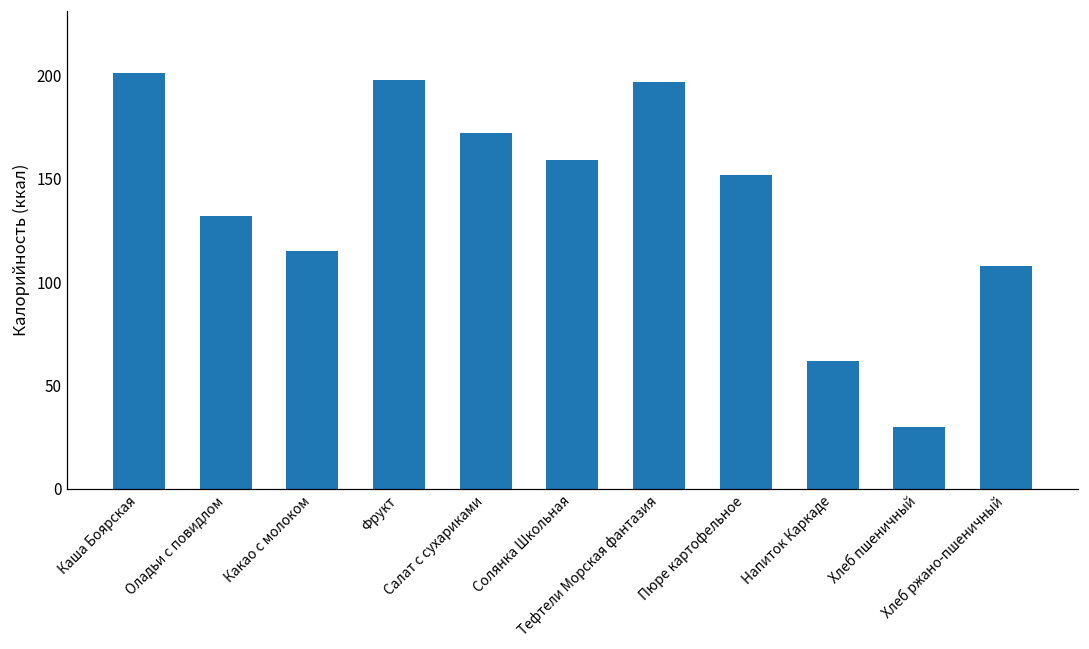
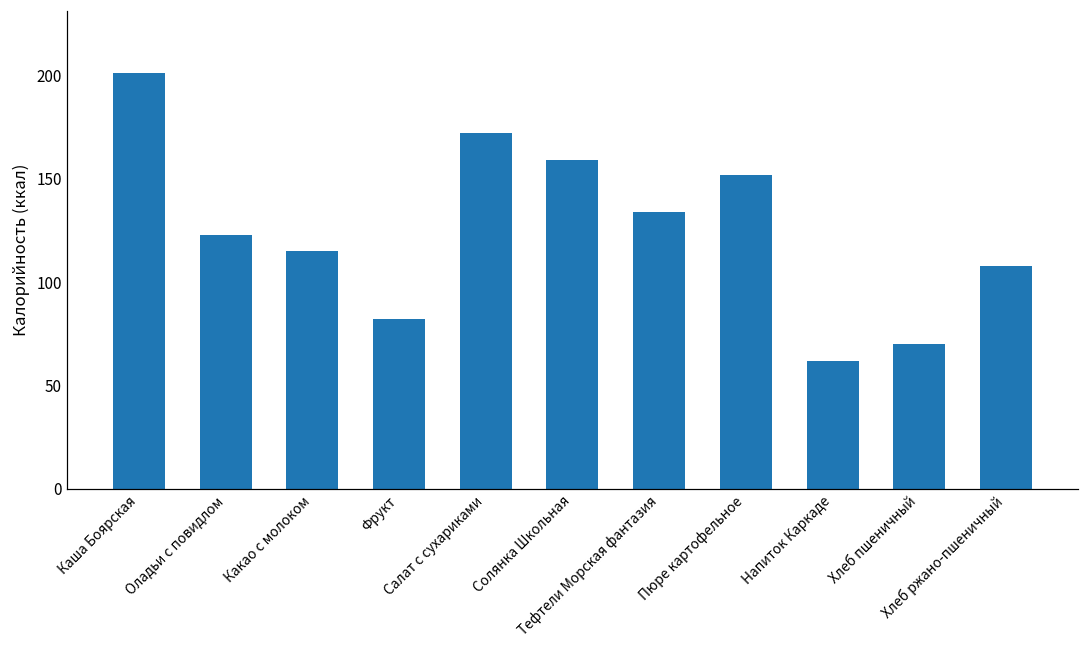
Оладьи с повидлом: 132 -> 123
Фрукт: 198 -> 82
Тефтели Морская фантазия: 197 -> 134
Хлеб пшеничный: 30 -> 70
